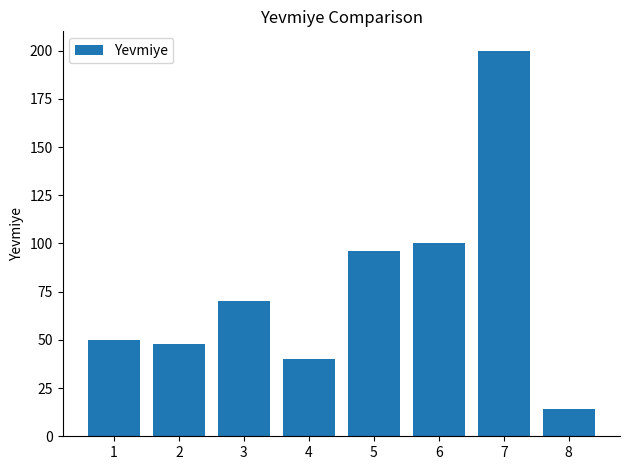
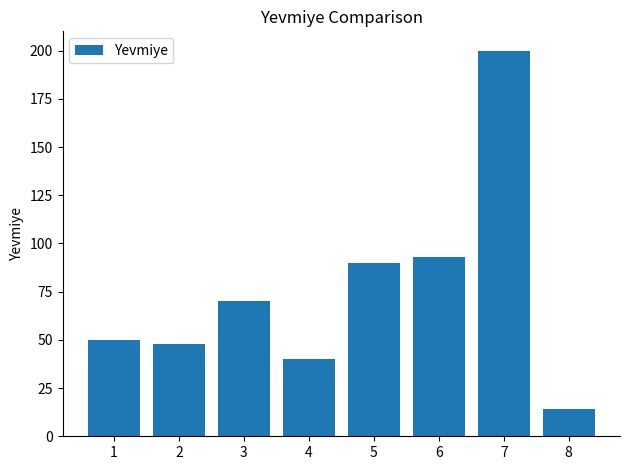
5: 96 -> 90
6: 100 -> 93
